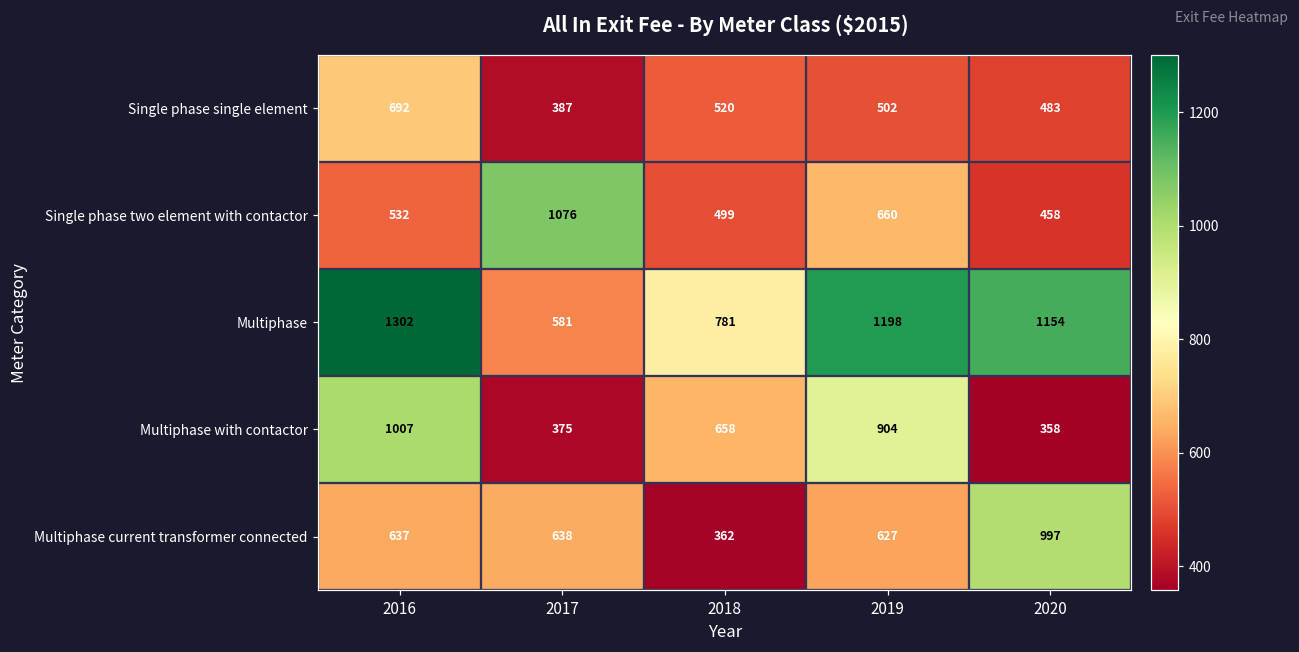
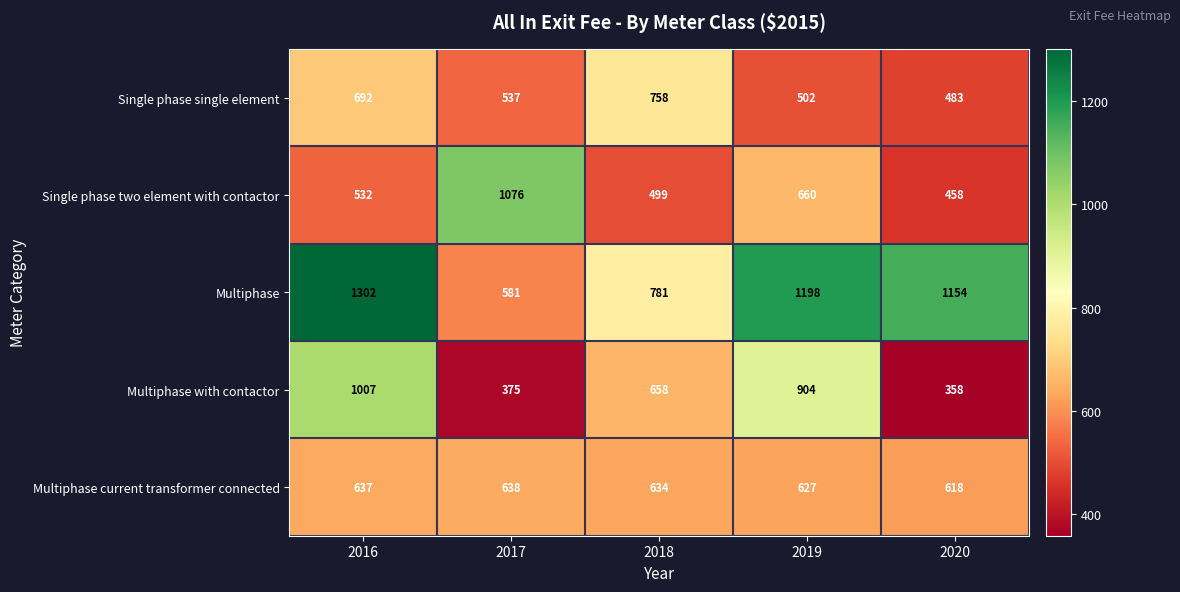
Single phase single element, 2017: 387 -> 537
Single phase single element, 2018: 520 -> 758
Multiphase current transformer connected, 2018: 362 -> 634
Multiphase current transformer connected, 2020: 997 -> 618
